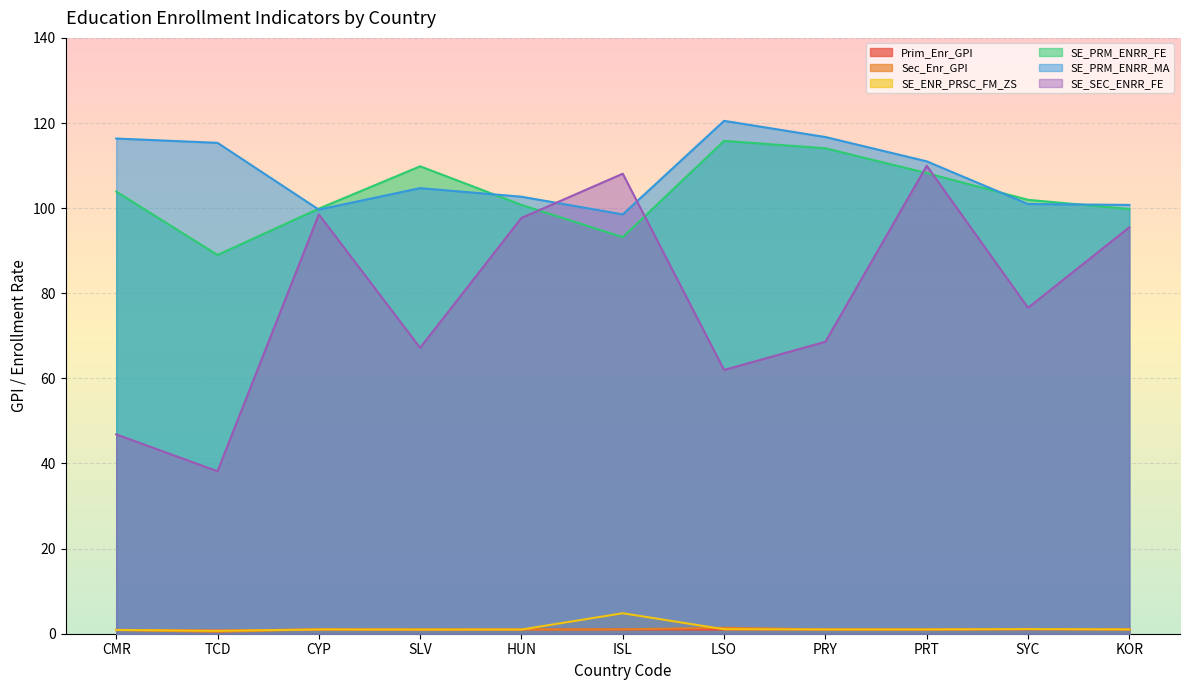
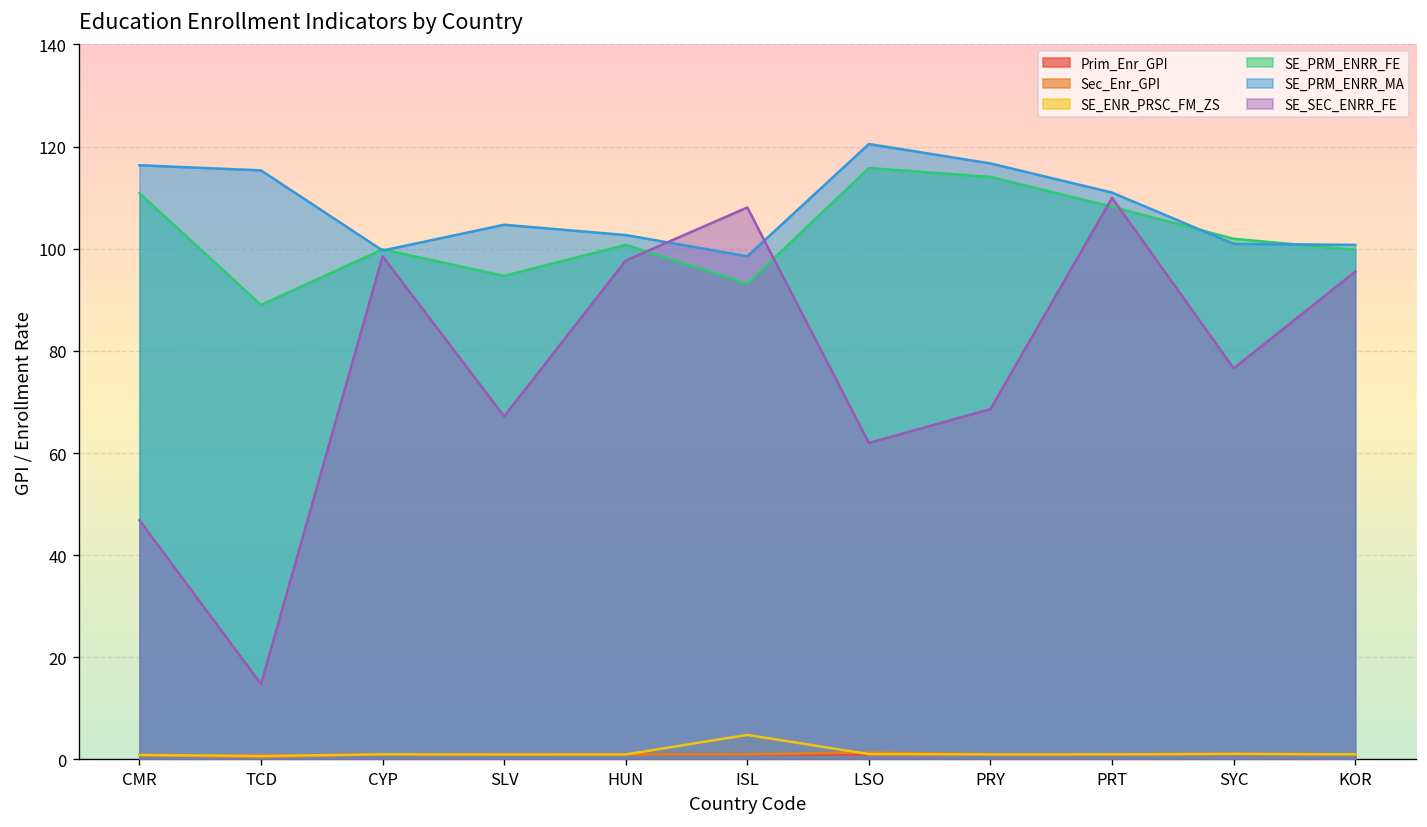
SE_PRM_ENRR_FE, CMR: 104 -> 111
SE_SEC_ENRR_FE, TCD: 38 -> 15
SE_PRM_ENRR_FE, SLV: 110 -> 95
